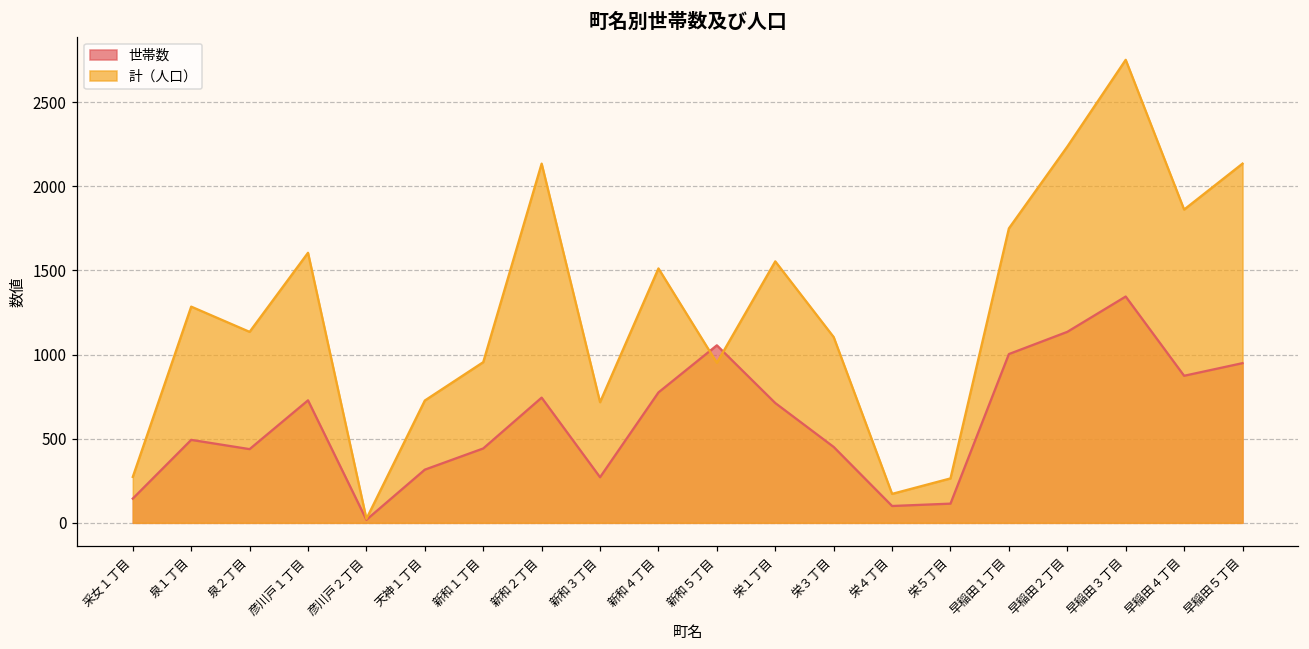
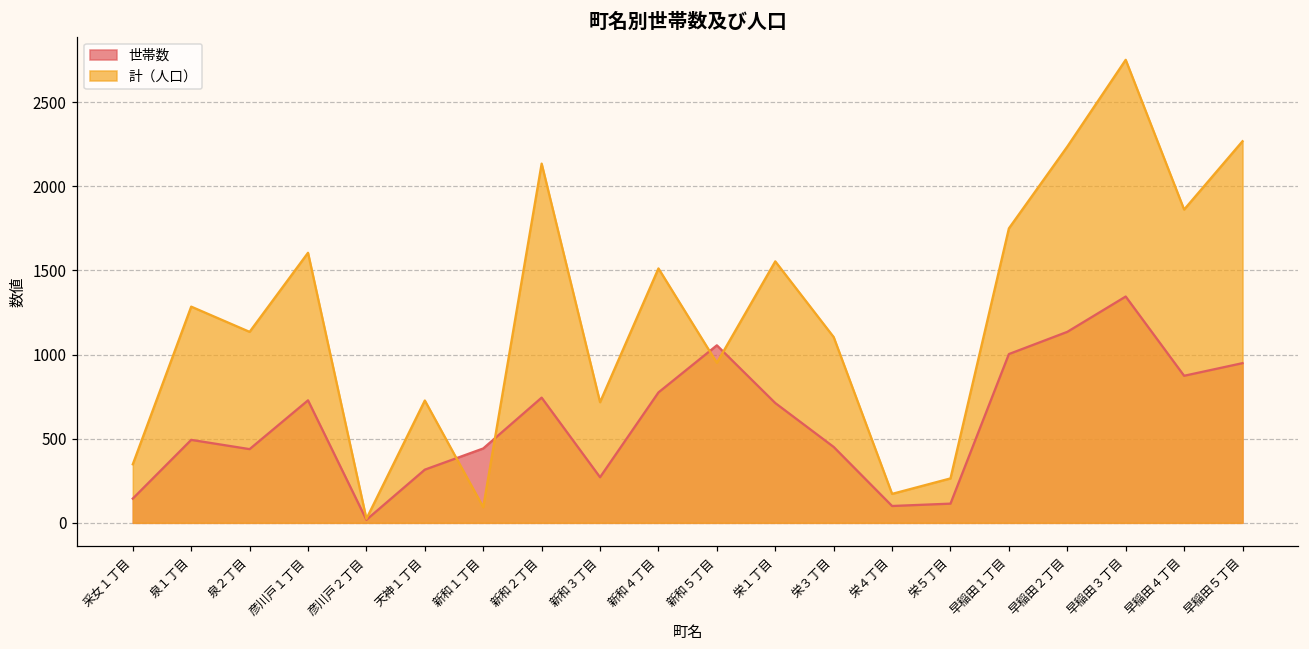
計（人口）, 采女１丁目: 270 -> 350
計（人口）, 新和１丁目: 960 -> 90
計（人口）, 早稲田５丁目: 2140 -> 2270
